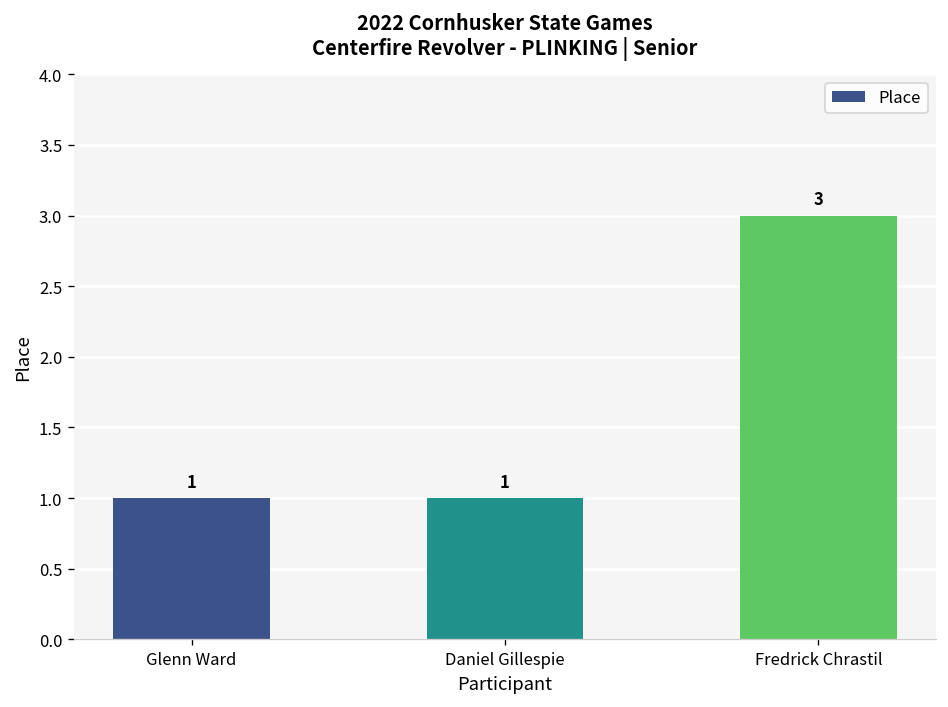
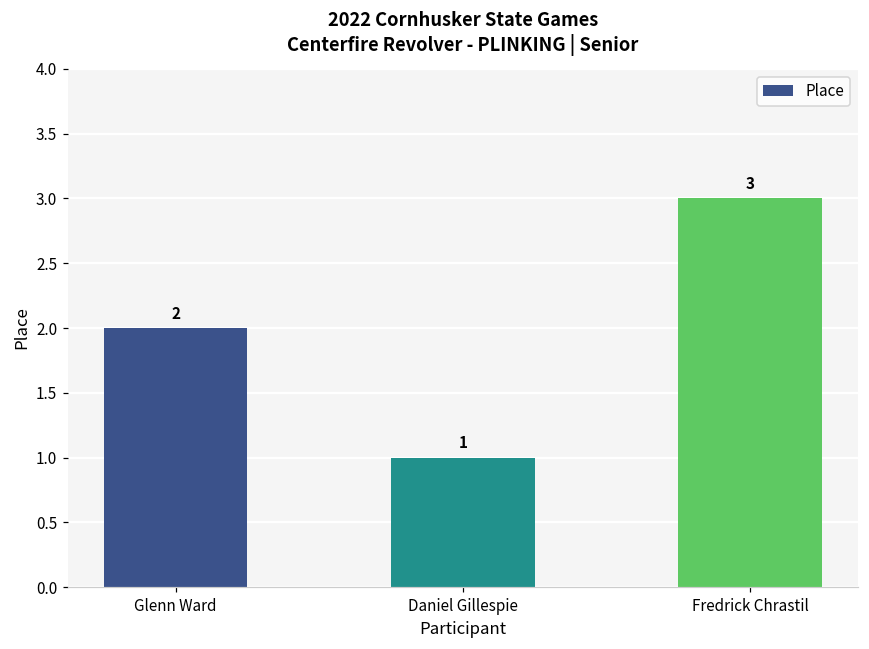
Glenn Ward: 1 -> 2
